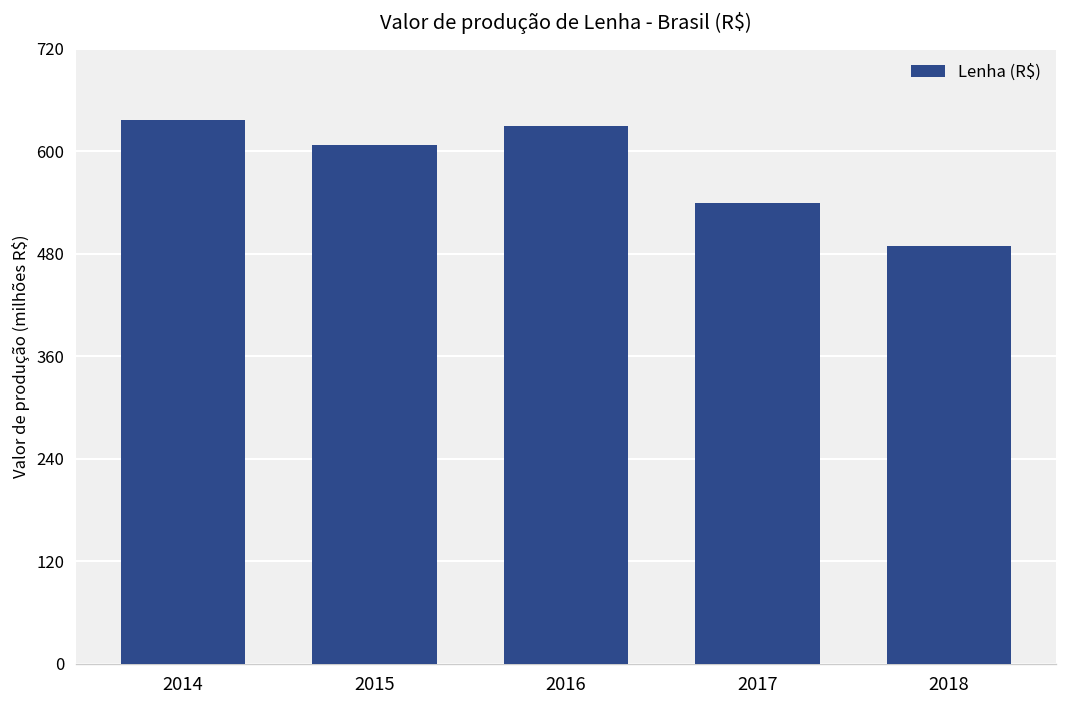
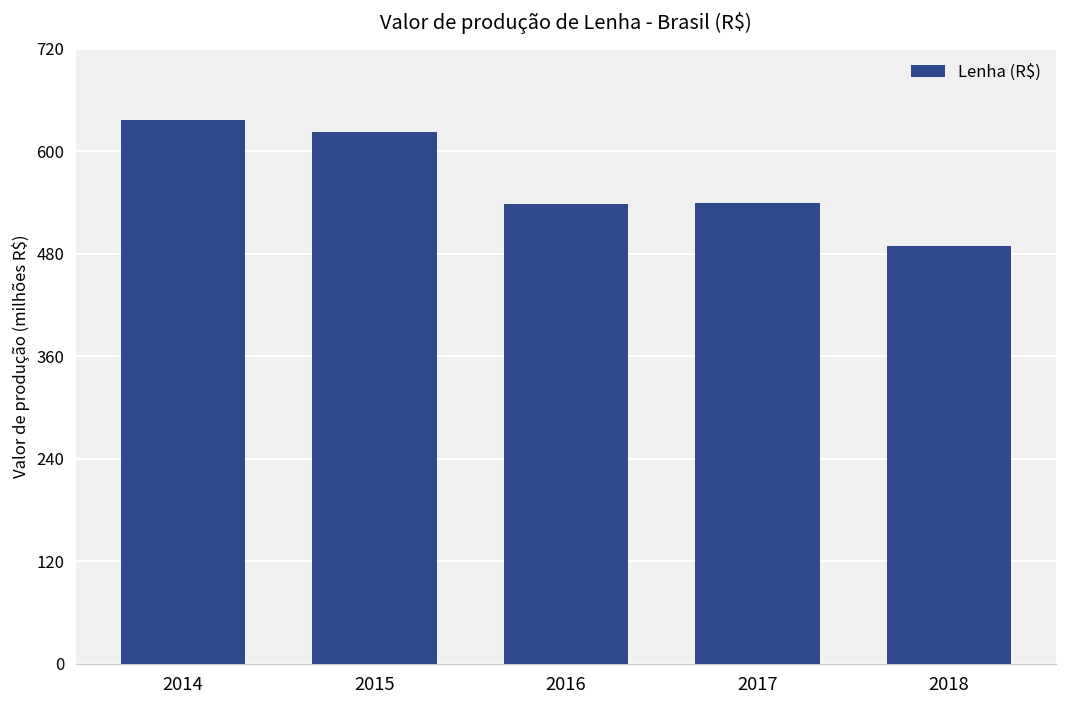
2015: 610 -> 620
2016: 630 -> 540
